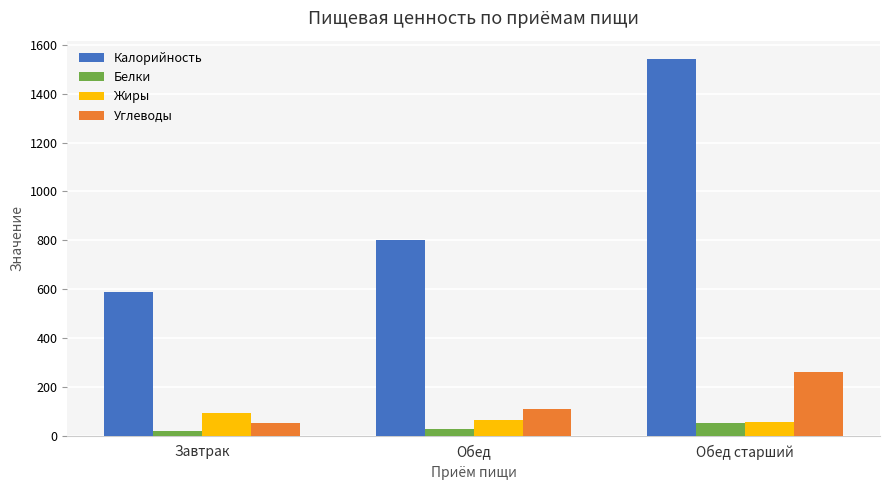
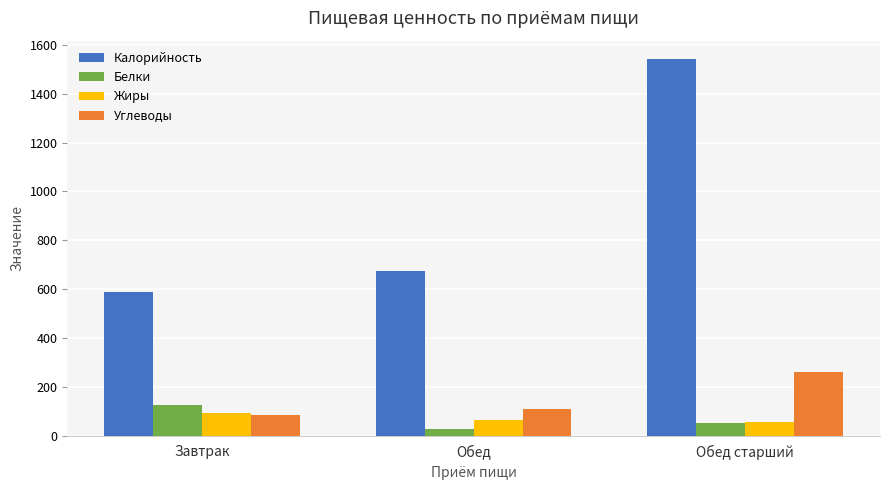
Белки, Завтрак: 20 -> 130
Углеводы, Завтрак: 50 -> 80
Калорийность, Обед: 800 -> 680
